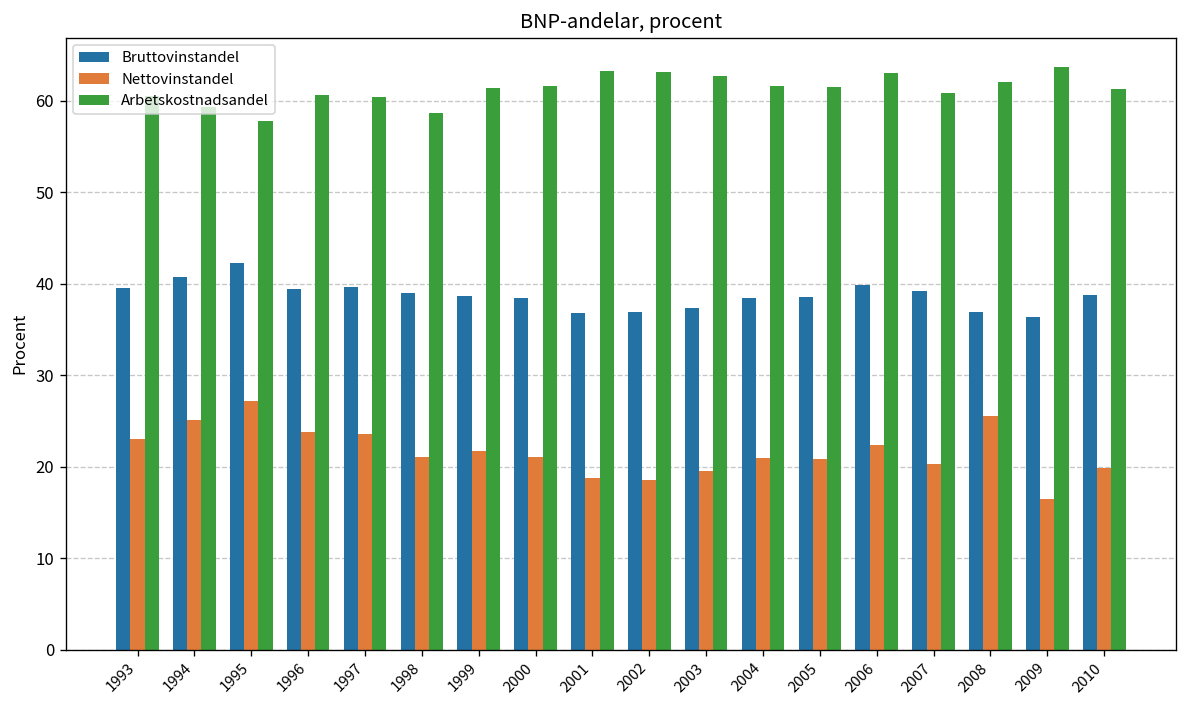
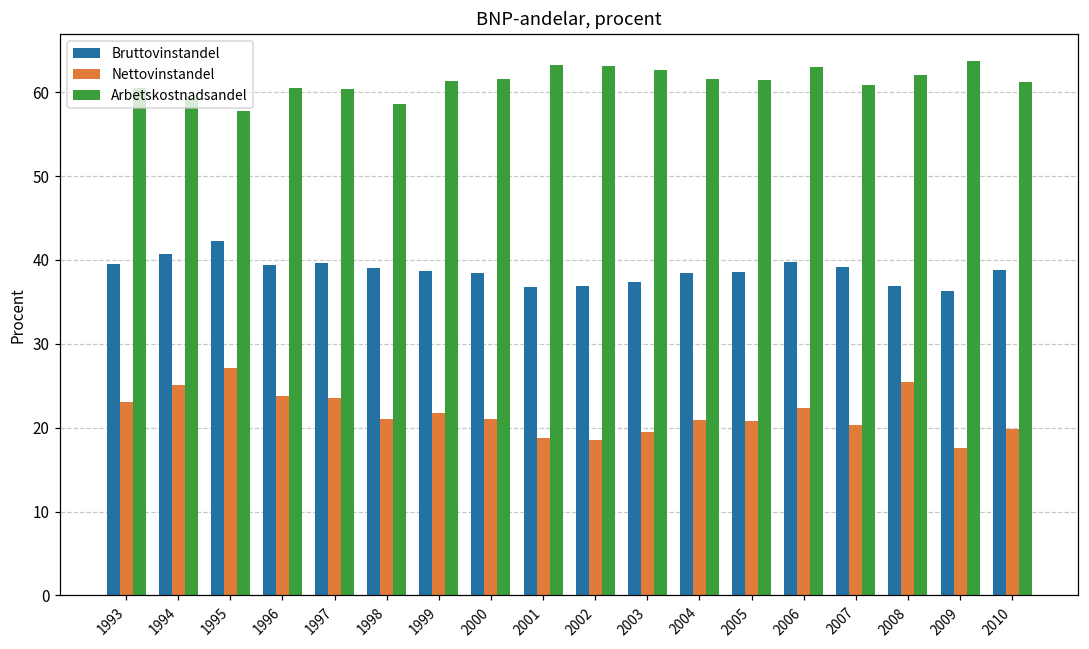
Nettovinstandel, 2009: 16 -> 18
